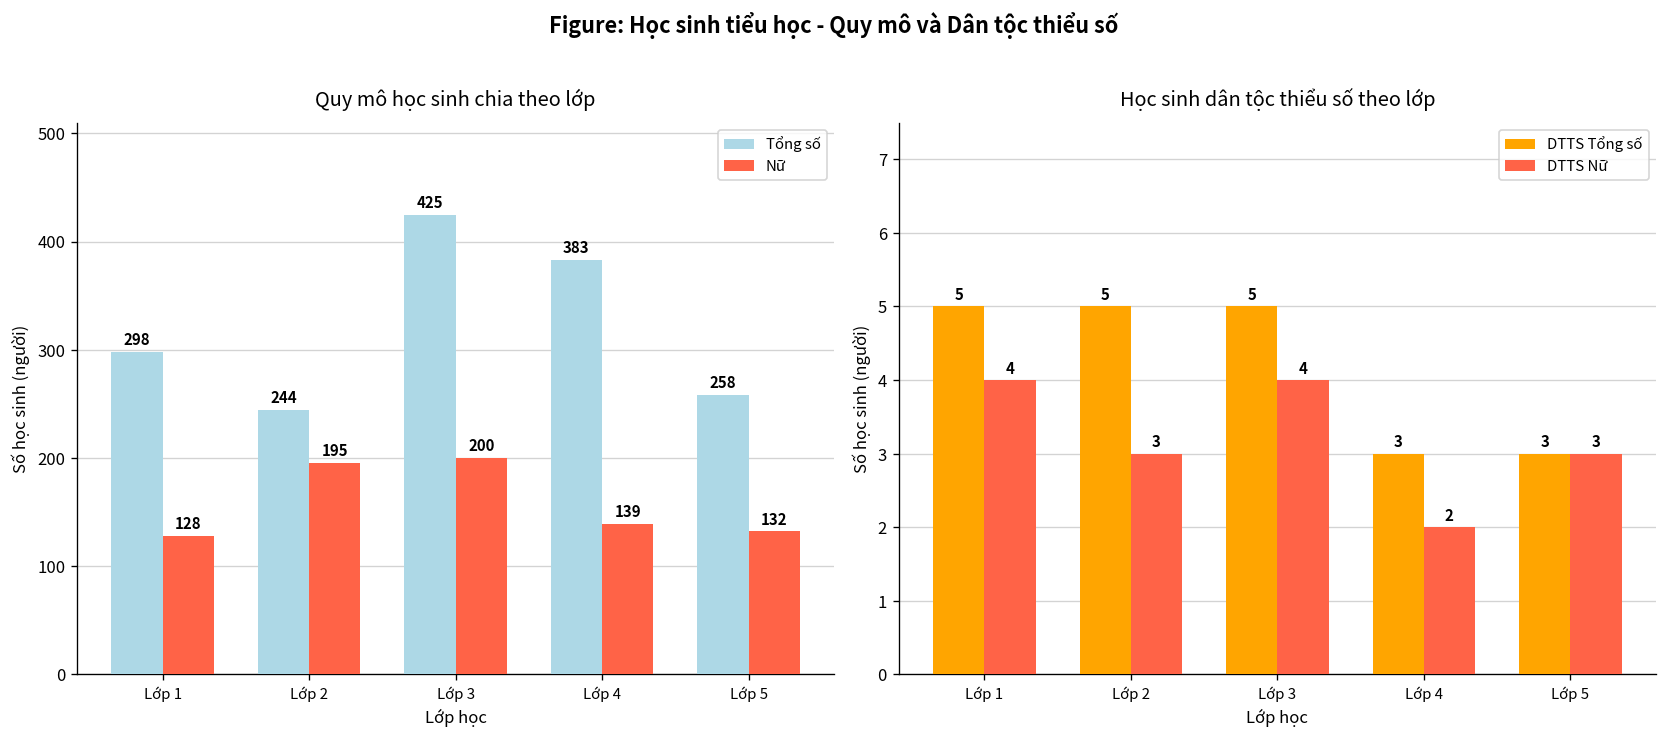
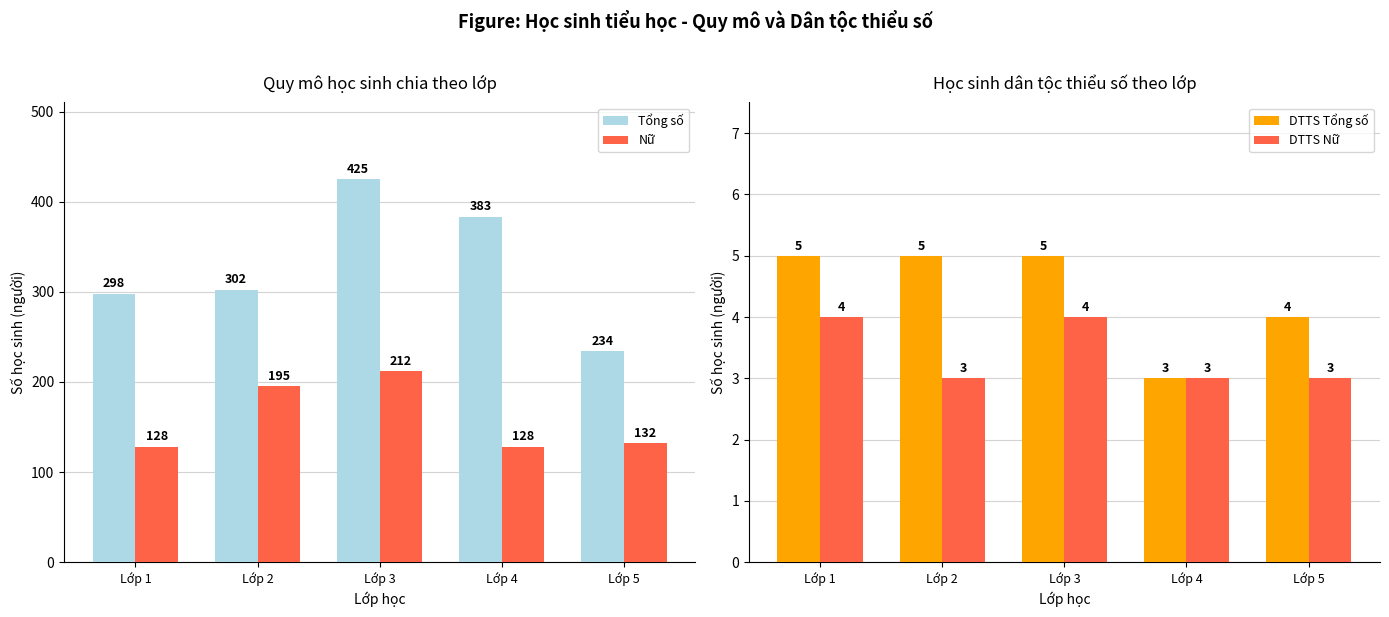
Quy mô học sinh chia theo lớp, Tổng số, Lớp 2: 244 -> 302
Quy mô học sinh chia theo lớp, Nữ, Lớp 3: 200 -> 212
Quy mô học sinh chia theo lớp, Nữ, Lớp 4: 139 -> 128
Quy mô học sinh chia theo lớp, Tổng số, Lớp 5: 258 -> 234
Học sinh dân tộc thiểu số theo lớp, DTTS Nữ, Lớp 4: 2 -> 3
Học sinh dân tộc thiểu số theo lớp, DTTS Tổng số, Lớp 5: 3 -> 4
